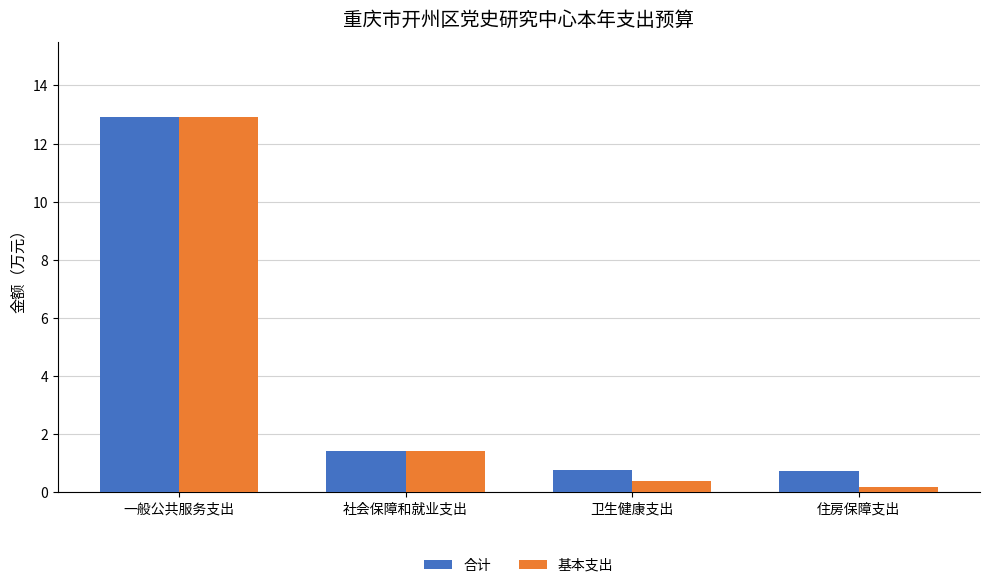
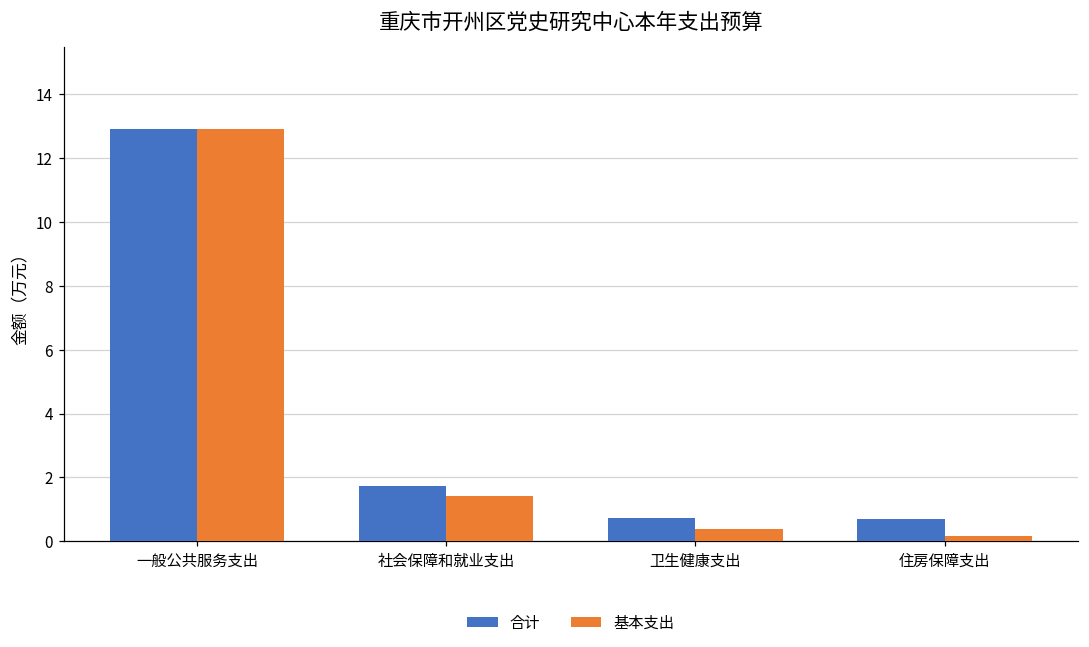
合计, 社会保障和就业支出: 1.4 -> 1.7
